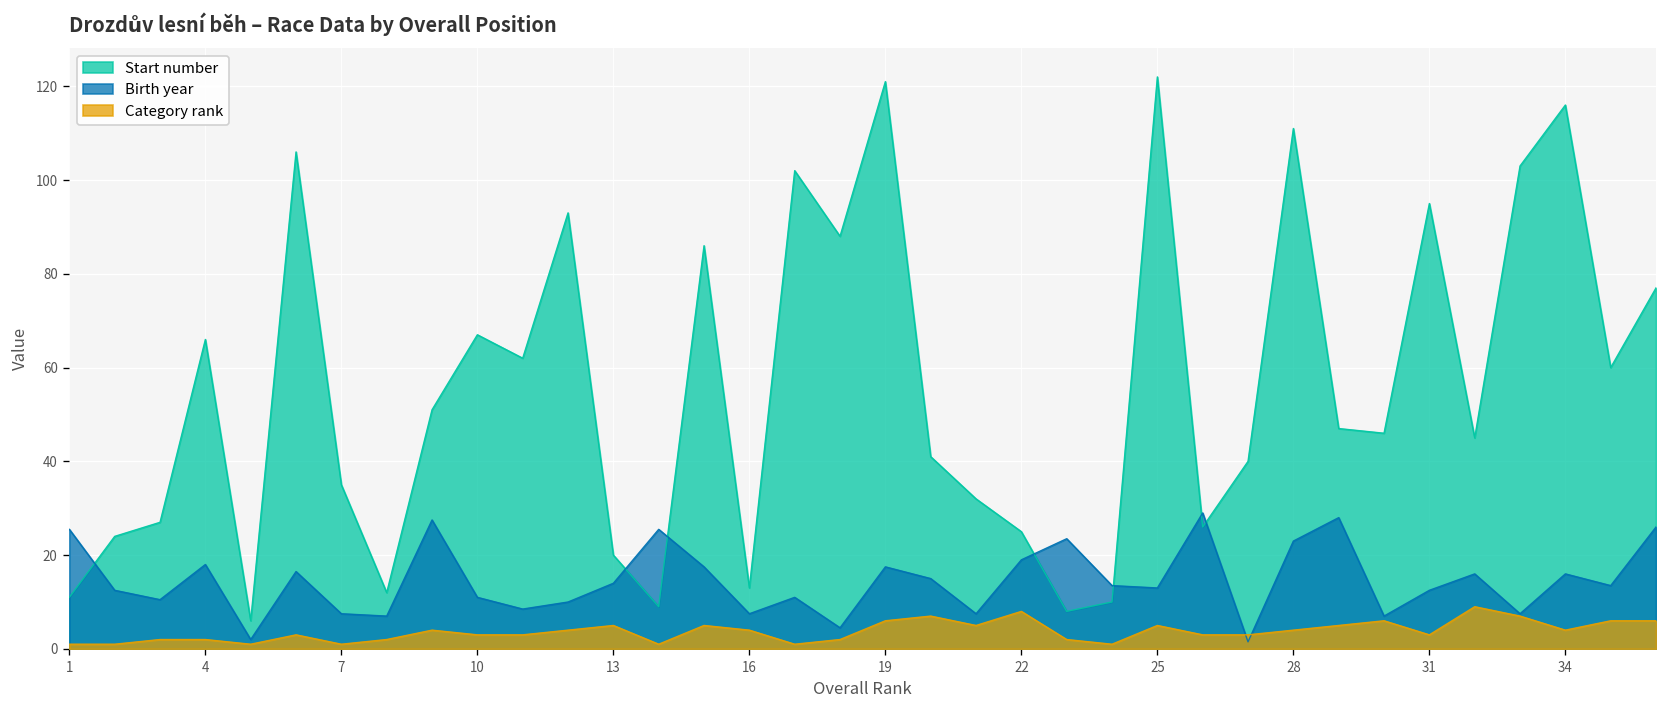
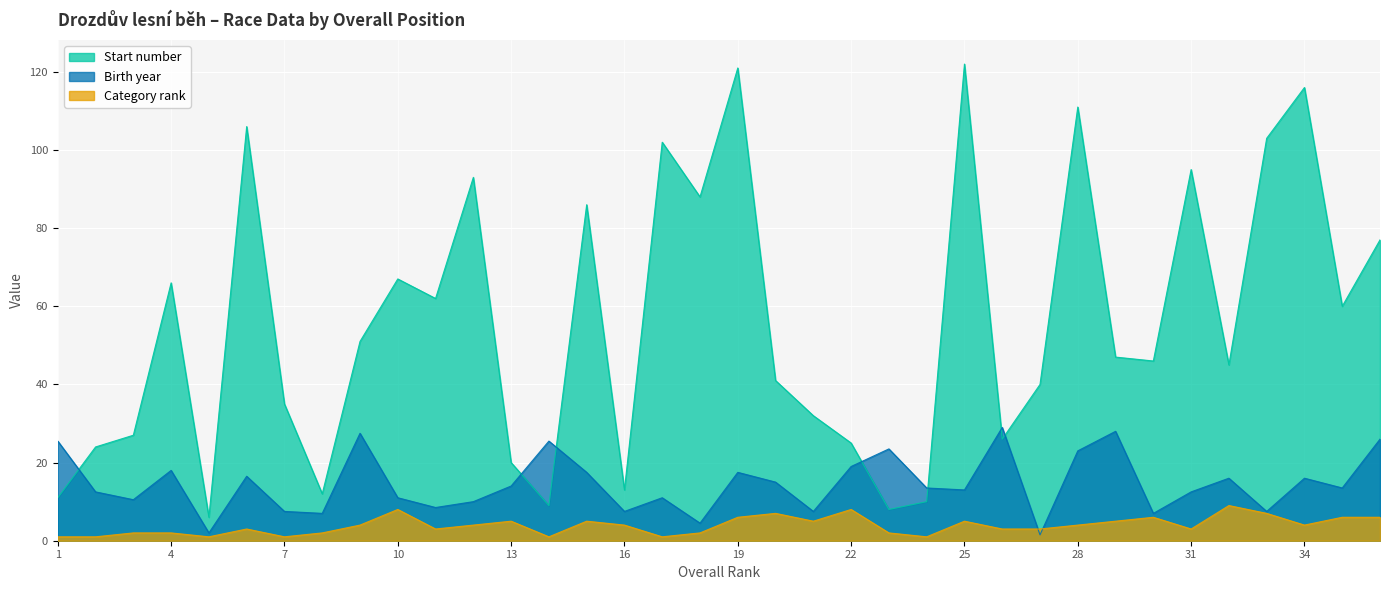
Category rank, 10: 3 -> 8
